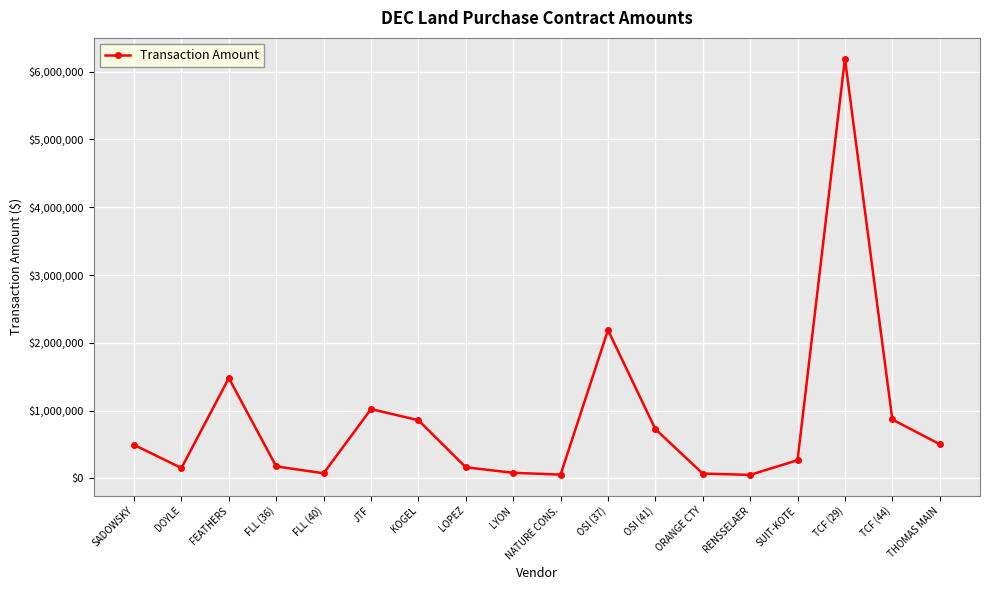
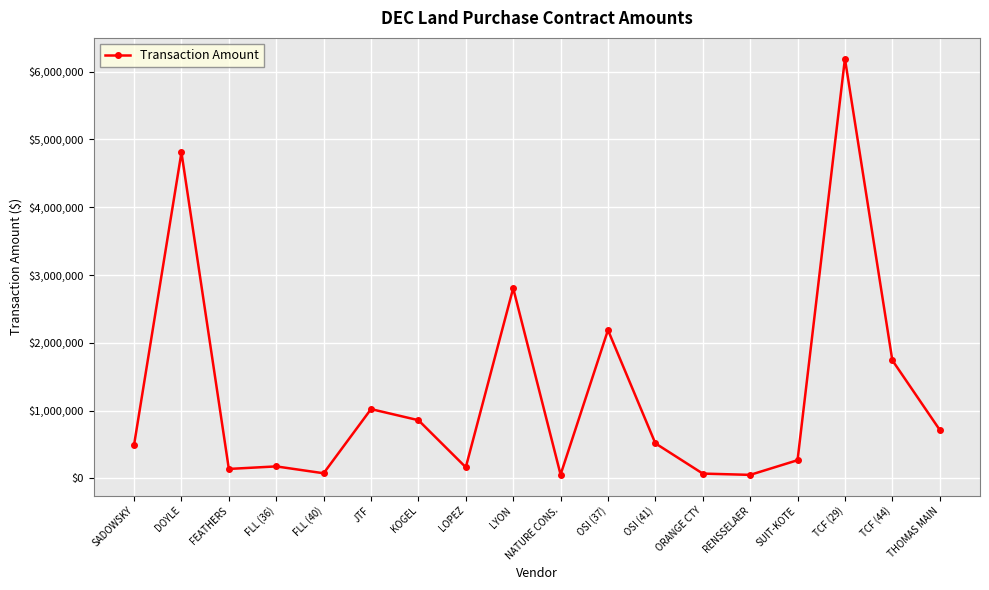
DOYLE: $200,000 -> $4,800,000
FEATHERS: $1,500,000 -> $100,000
LYON: $100,000 -> $2,800,000
OSI (41): $700,000 -> $500,000
TCF (44): $900,000 -> $1,700,000
THOMAS MAIN: $500,000 -> $700,000
